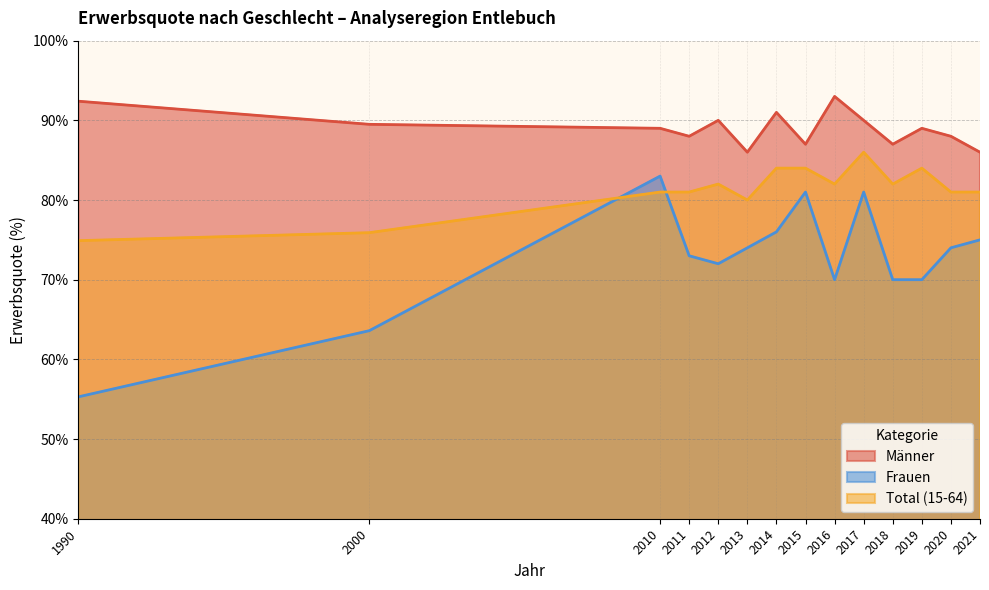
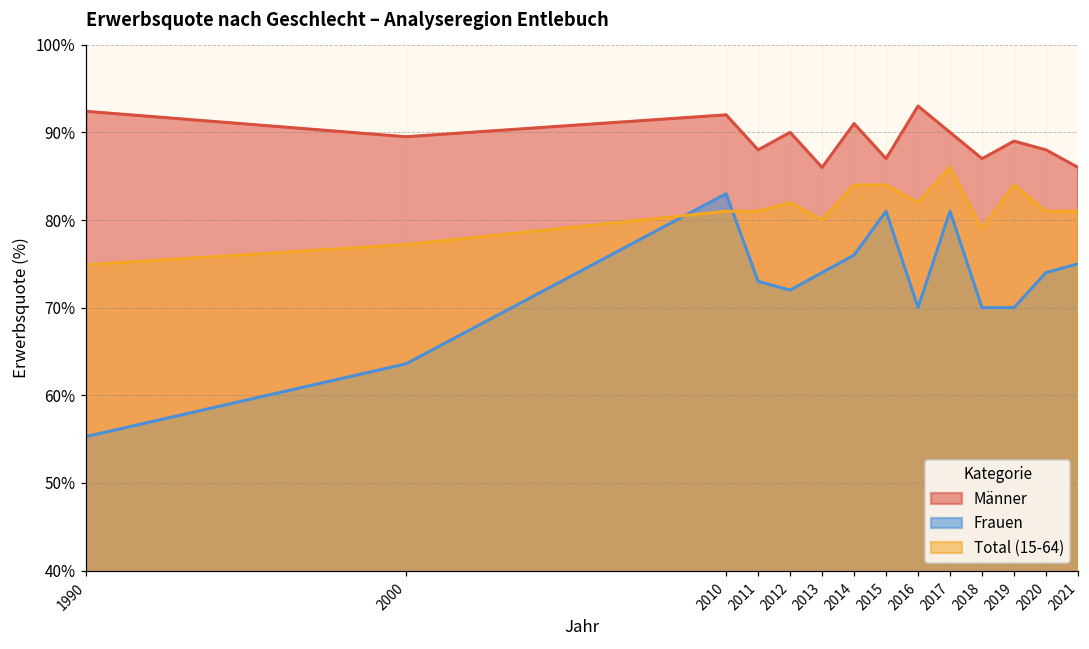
Total (15-64), 2000: 76% -> 77%
Männer, 2010: 89% -> 92%
Total (15-64), 2018: 82% -> 79%
